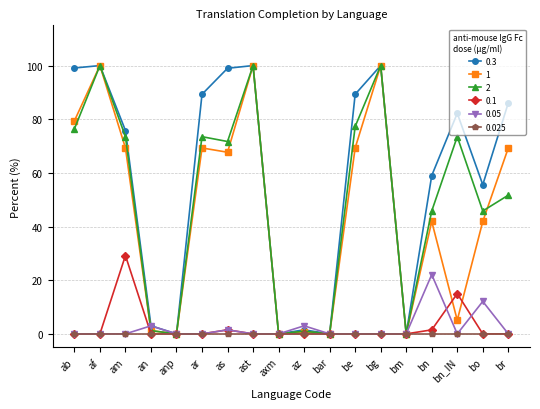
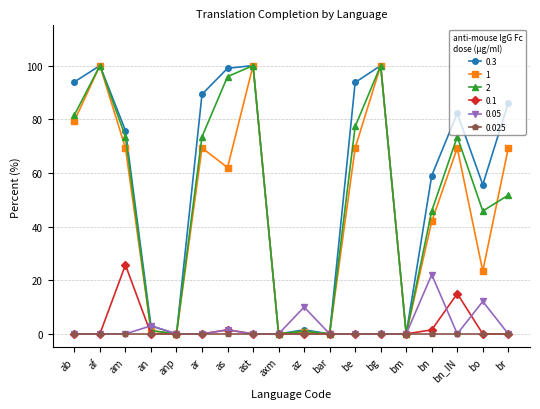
0.3, ab: 99 -> 94
2, ab: 76 -> 82
0.1, am: 29 -> 26
1, as: 68 -> 62
2, as: 72 -> 96
0.05, az: 3 -> 10
0.3, be: 89 -> 94
1, bn_IN: 5 -> 69
1, bo: 42 -> 23
